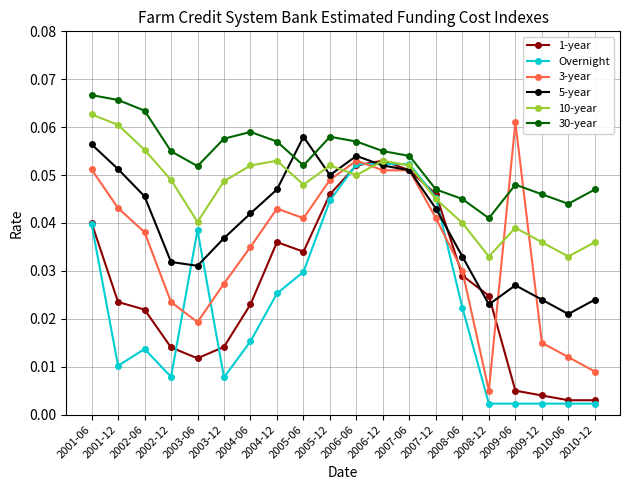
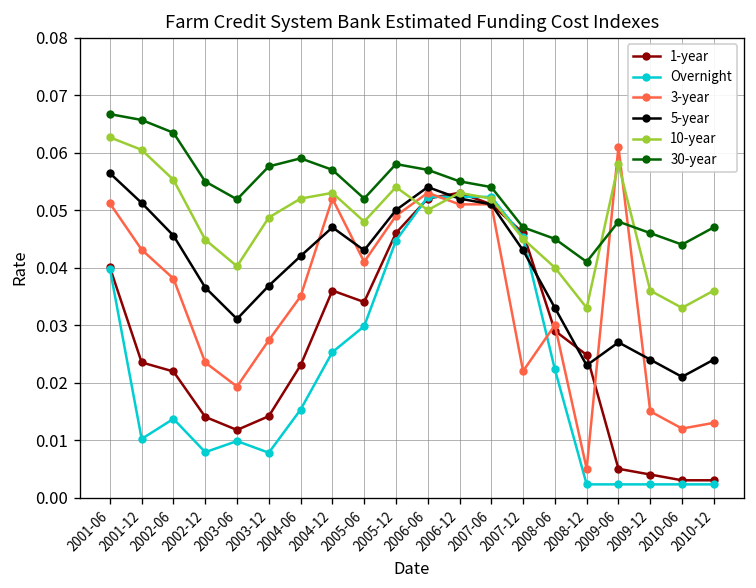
5-year, 2002-12: 0.032 -> 0.037
10-year, 2002-12: 0.049 -> 0.045
Overnight, 2003-06: 0.039 -> 0.010
3-year, 2004-12: 0.043 -> 0.052
5-year, 2005-06: 0.058 -> 0.043
10-year, 2005-12: 0.052 -> 0.054
3-year, 2007-12: 0.041 -> 0.022
10-year, 2009-06: 0.039 -> 0.058
3-year, 2010-12: 0.009 -> 0.013
